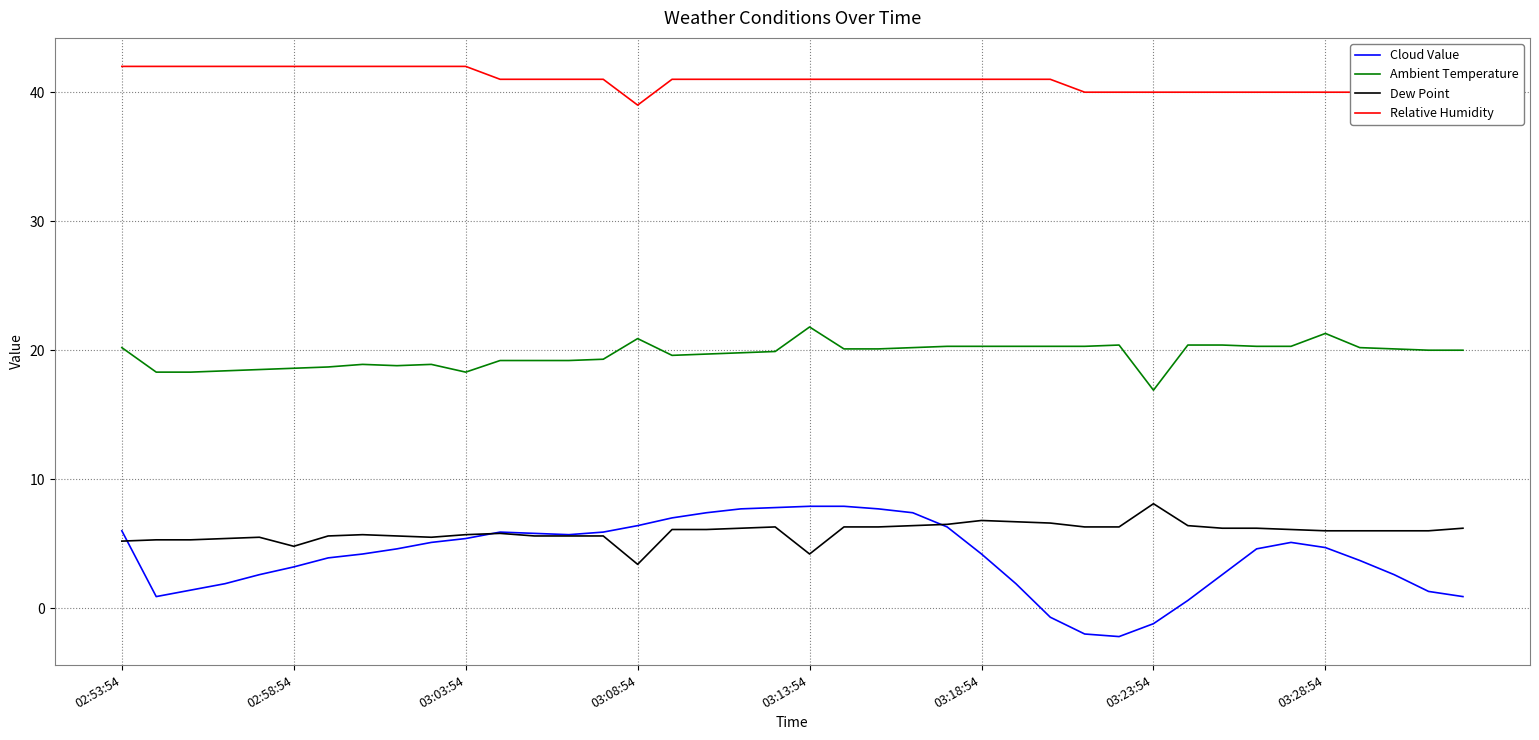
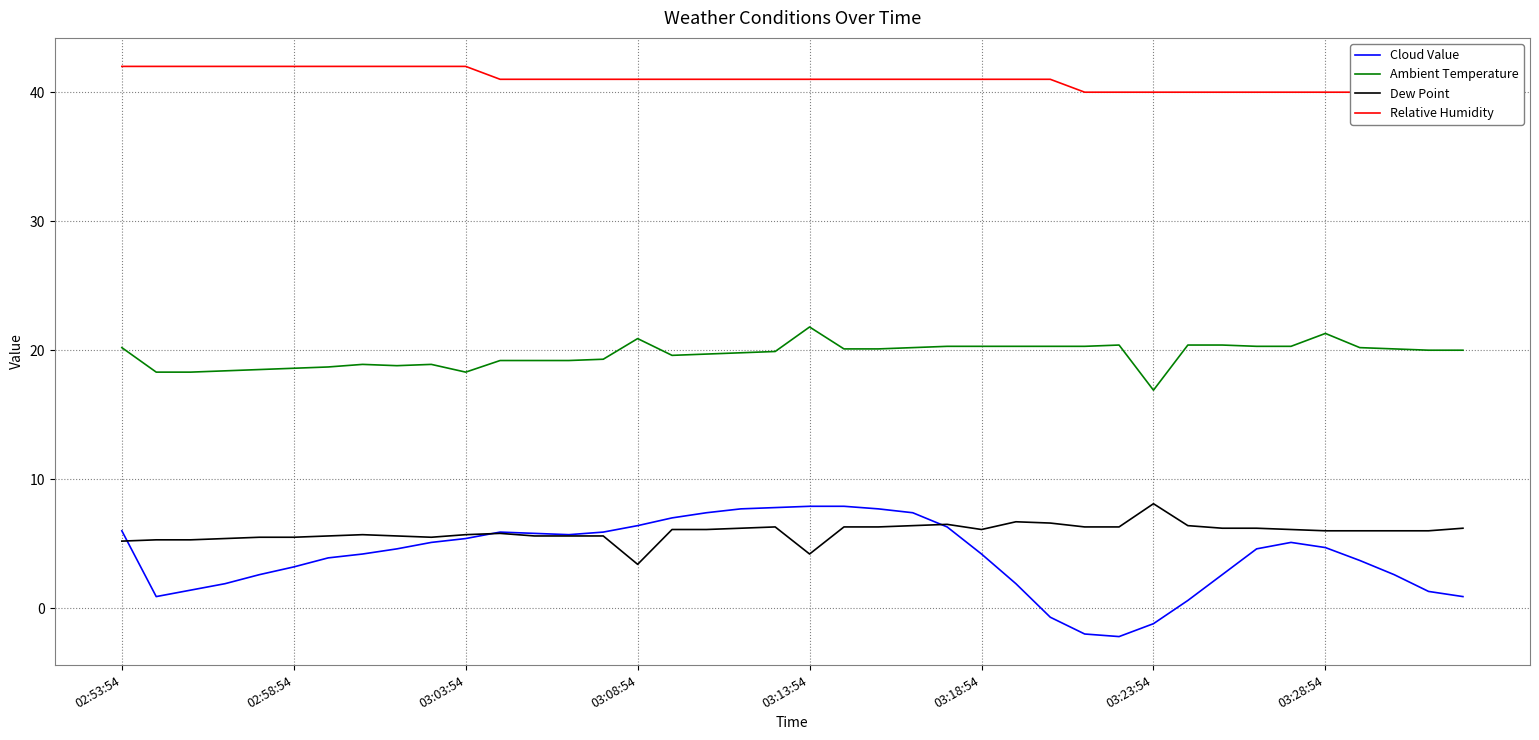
Dew Point, 02:58:54: 4.8 -> 5.5
Relative Humidity, 03:08:54: 39 -> 41
Dew Point, 03:18:54: 6.8 -> 6.1
